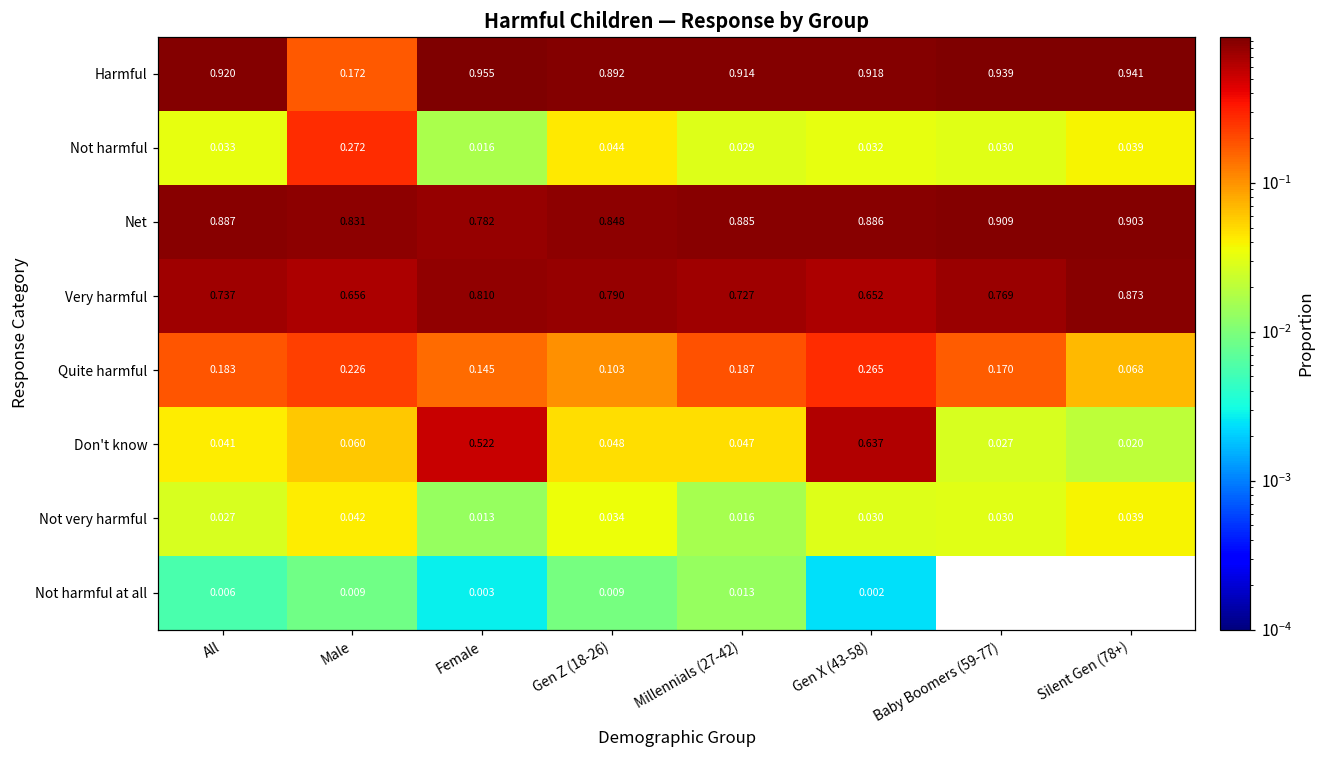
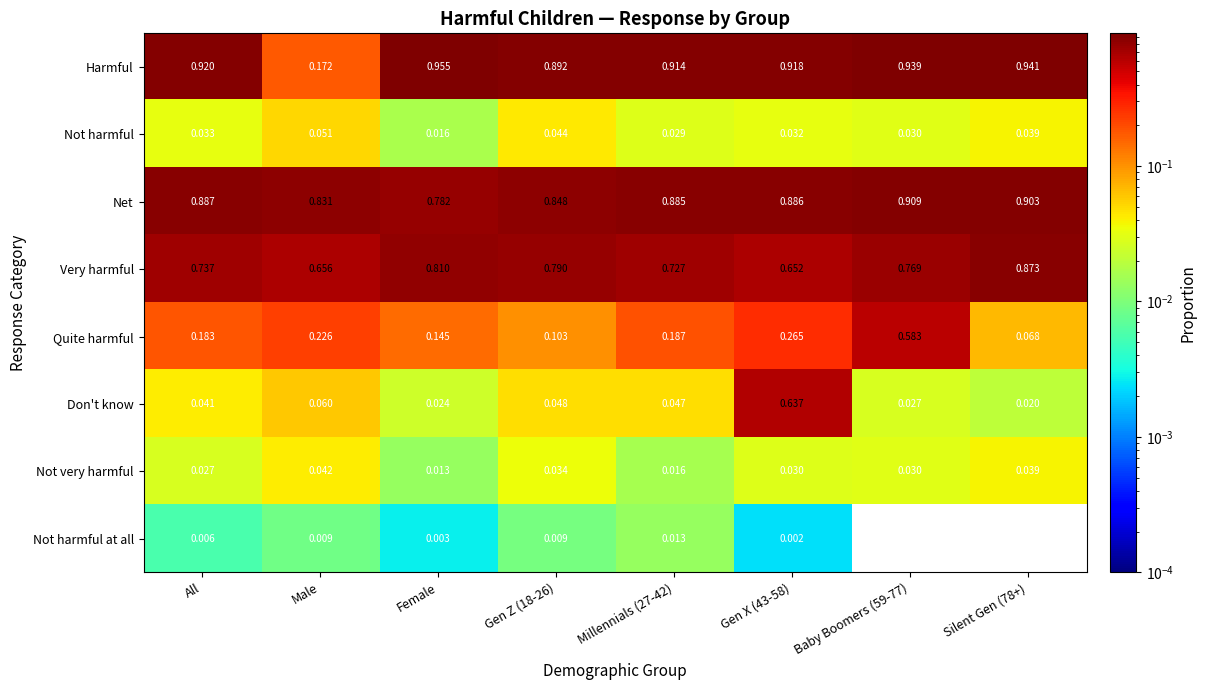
Not harmful, Male: 0.272 -> 0.051
Quite harmful, Baby Boomers (59-77): 0.170 -> 0.583
Don't know, Female: 0.522 -> 0.024
